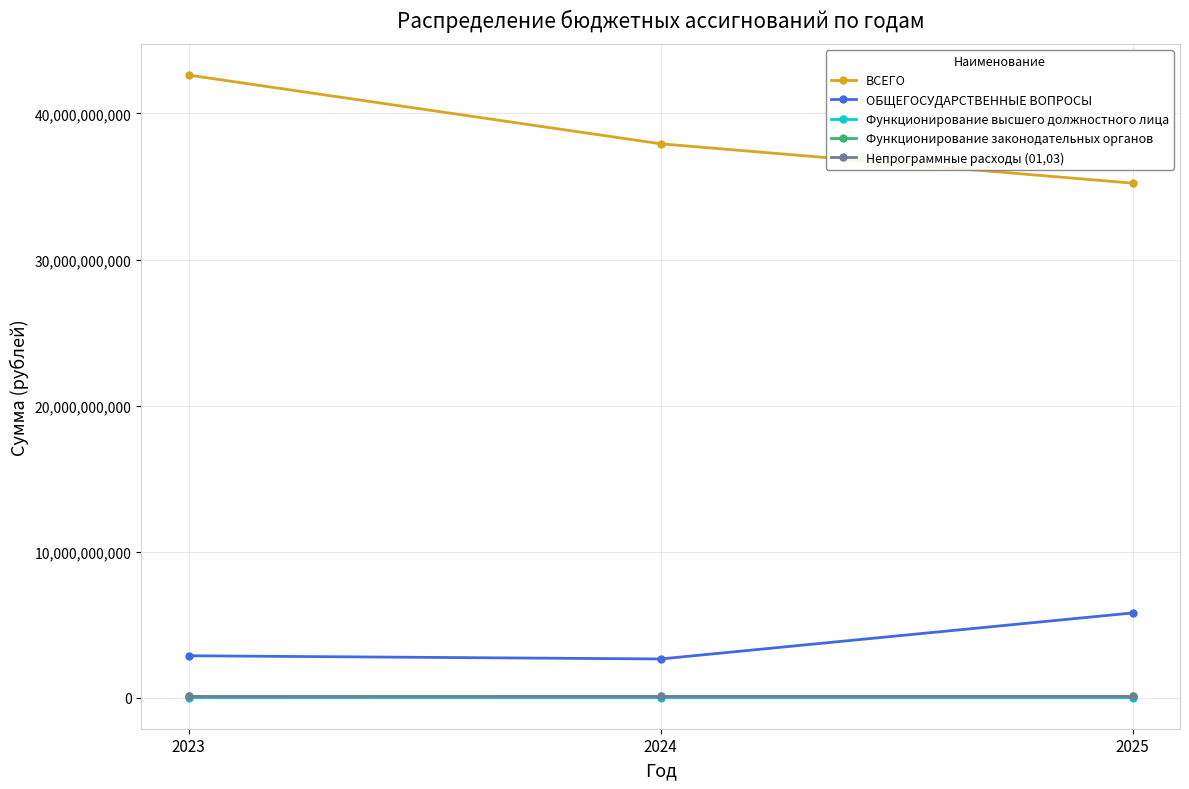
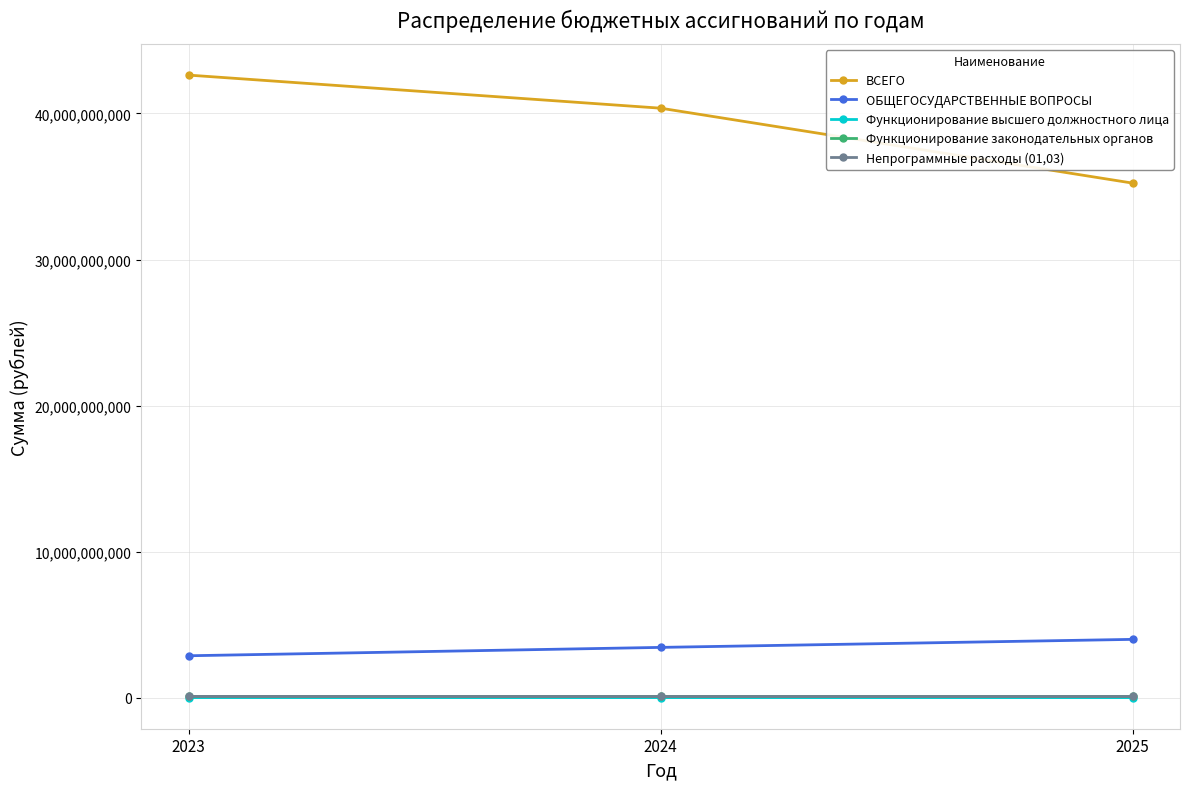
ВСЕГО, 2024: 37,900,000,000 -> 40,400,000,000
ОБЩЕГОСУДАРСТВЕННЫЕ ВОПРОСЫ, 2024: 2,700,000,000 -> 3,400,000,000
ОБЩЕГОСУДАРСТВЕННЫЕ ВОПРОСЫ, 2025: 5,800,000,000 -> 4,000,000,000
